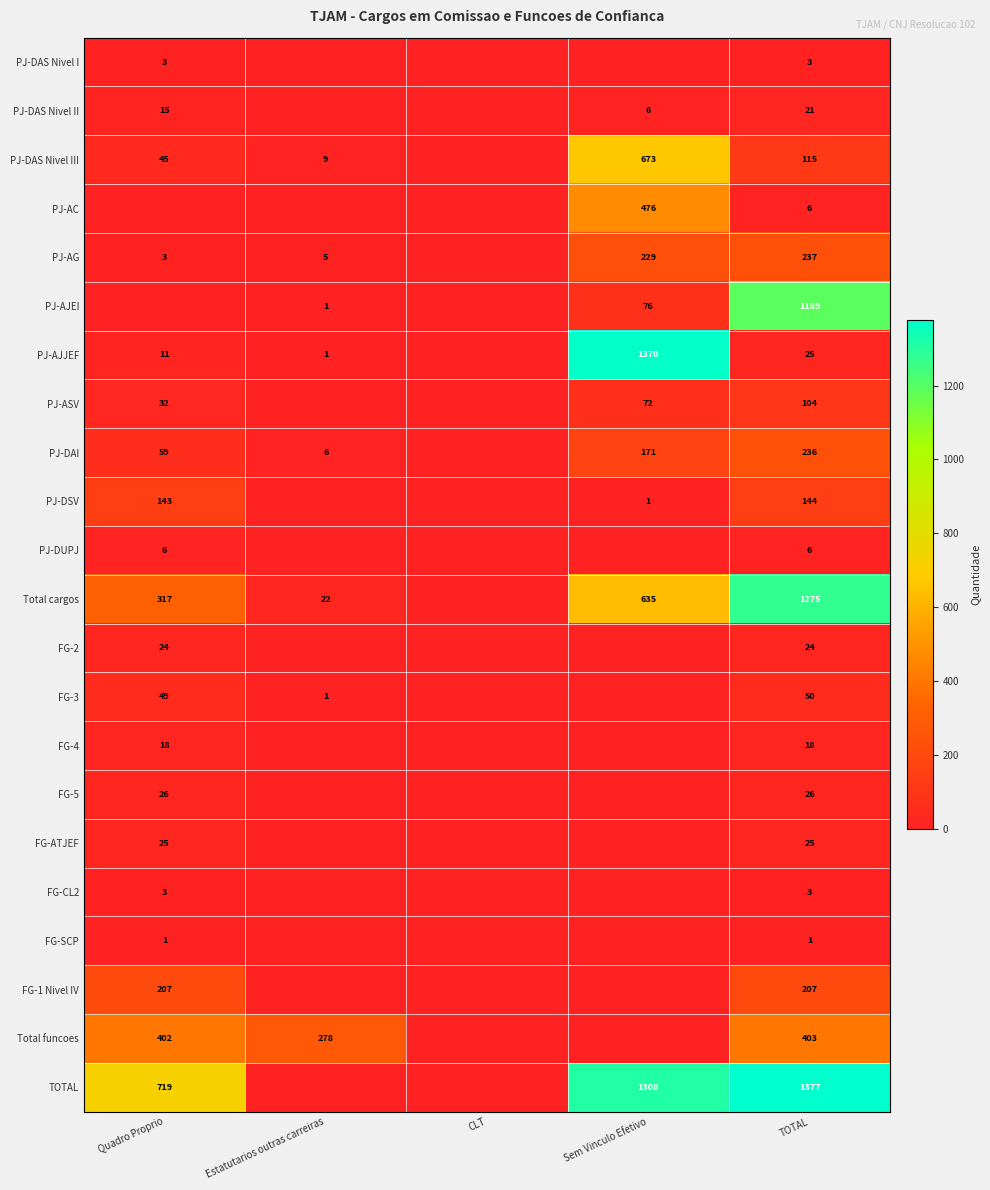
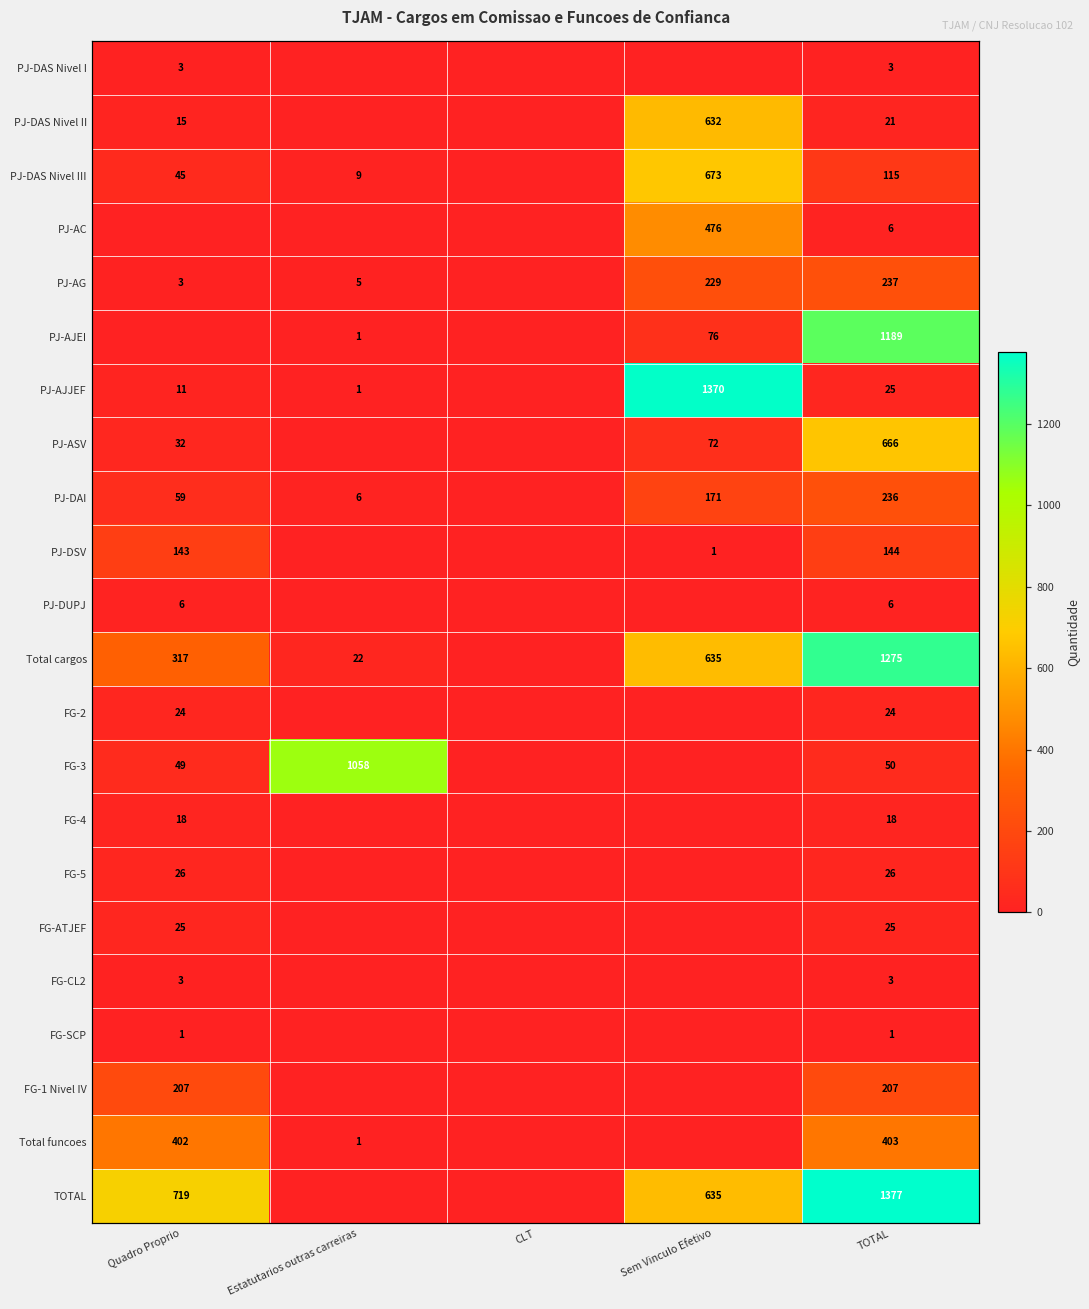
PJ-DAS Nivel II, Sem Vinculo Efetivo: 6 -> 632
PJ-ASV, TOTAL: 104 -> 666
FG-3, Estatutarios outras carreiras: 1 -> 1058
Total funcoes, Estatutarios outras carreiras: 278 -> 1
TOTAL, Sem Vinculo Efetivo: 1308 -> 635
